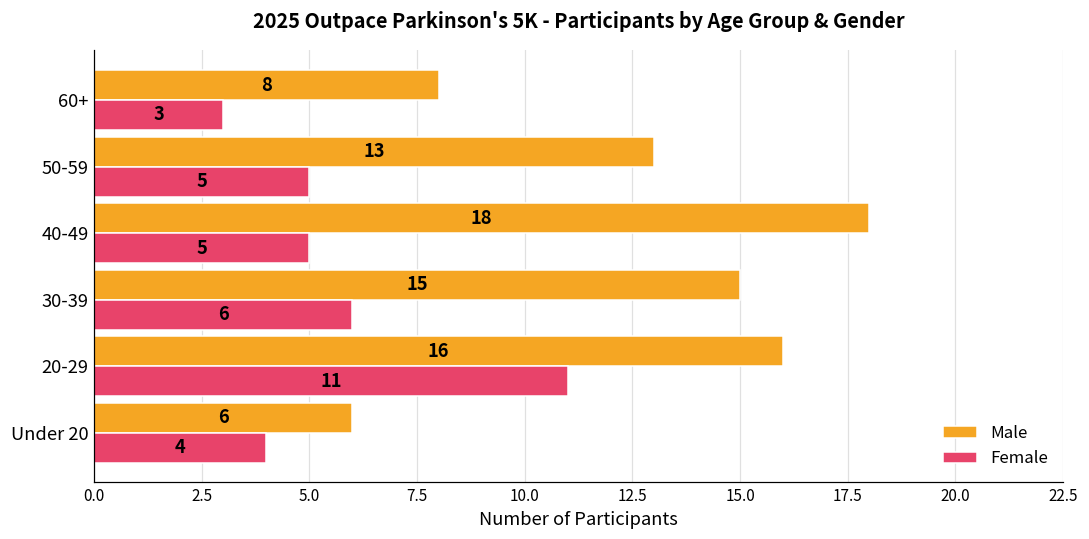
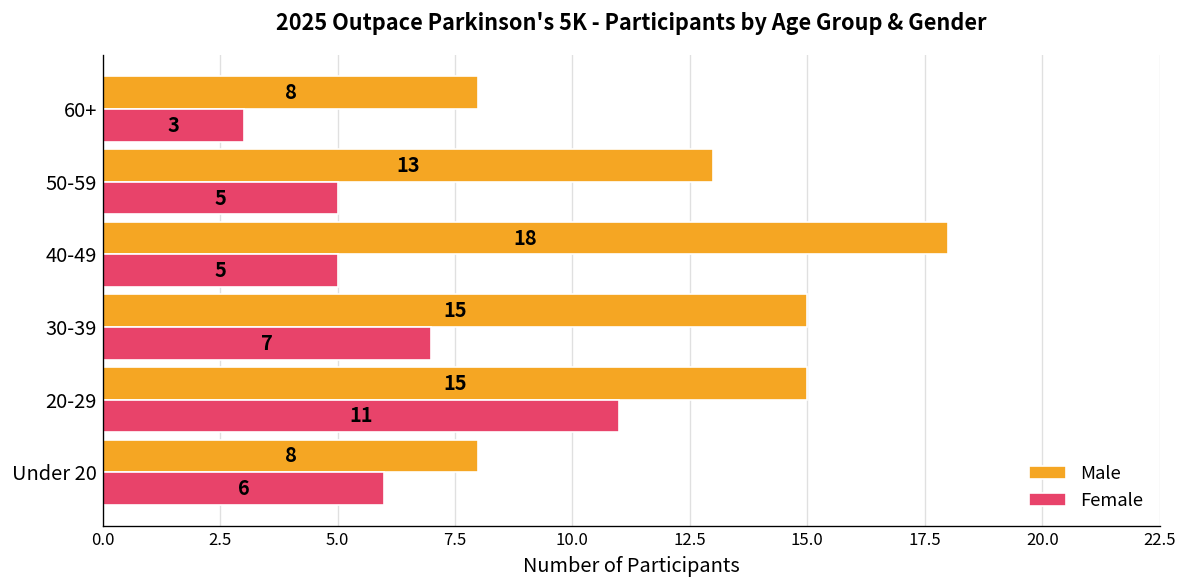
Female, 30-39: 6 -> 7
Male, 20-29: 16 -> 15
Male, Under 20: 6 -> 8
Female, Under 20: 4 -> 6
